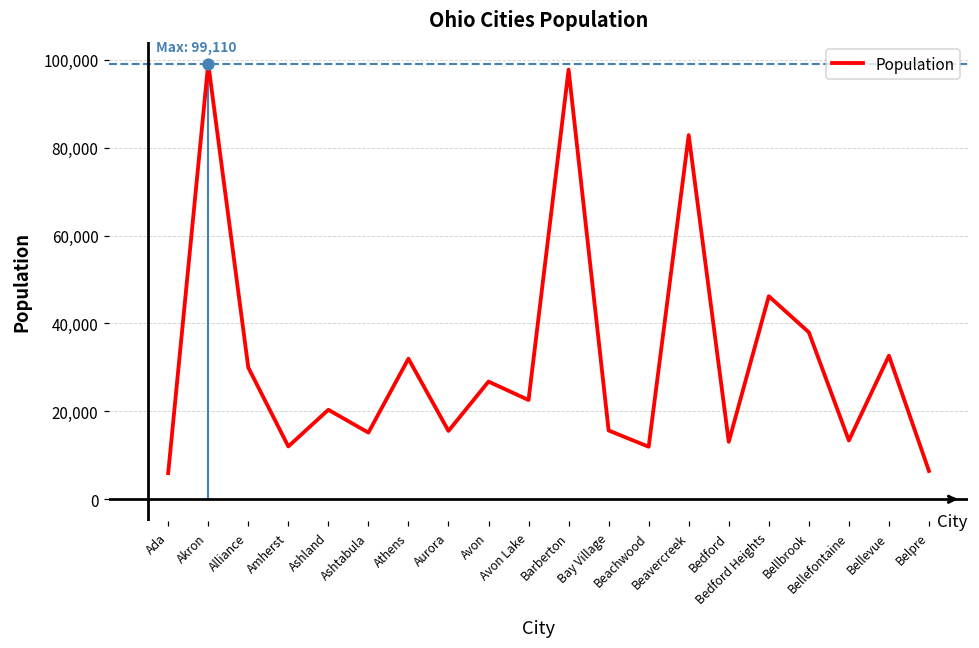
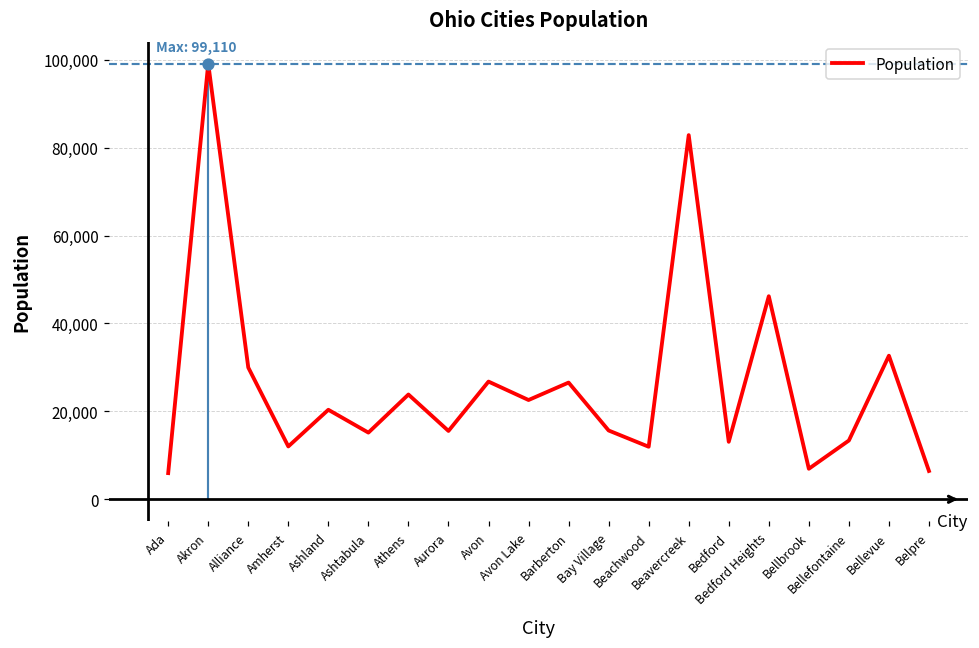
Population, Athens: 32,000 -> 24,000
Population, Barberton: 98,000 -> 27,000
Population, Bellbrook: 38,000 -> 7,000
